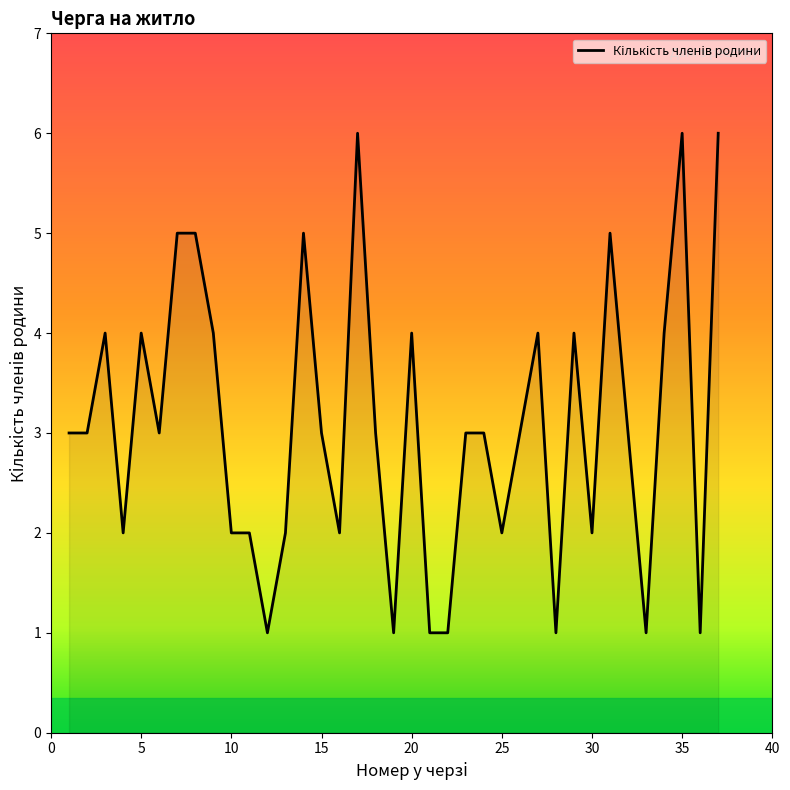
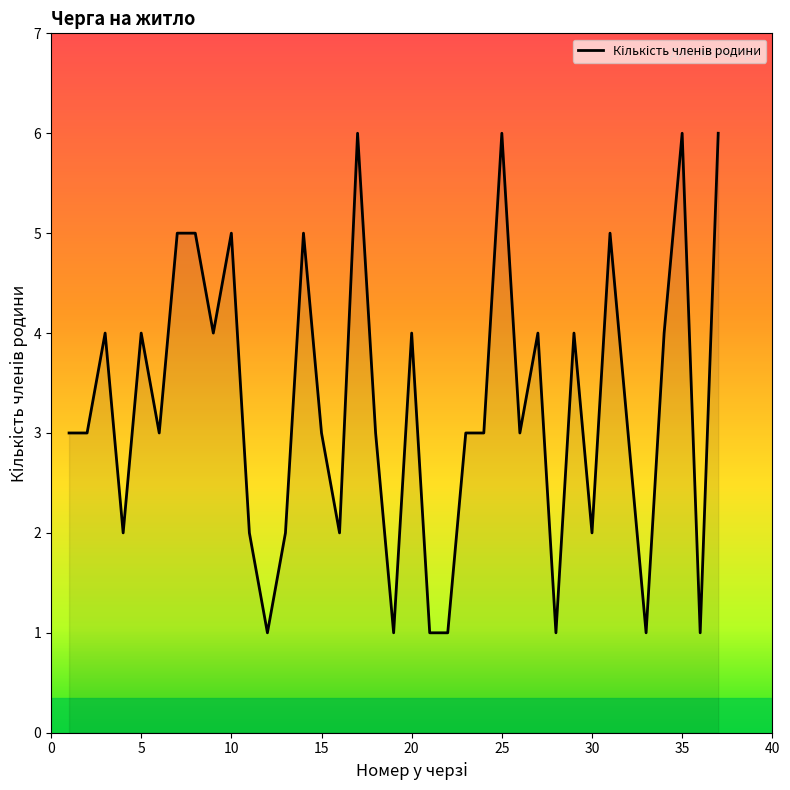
10: 2 -> 5
25: 2 -> 6
